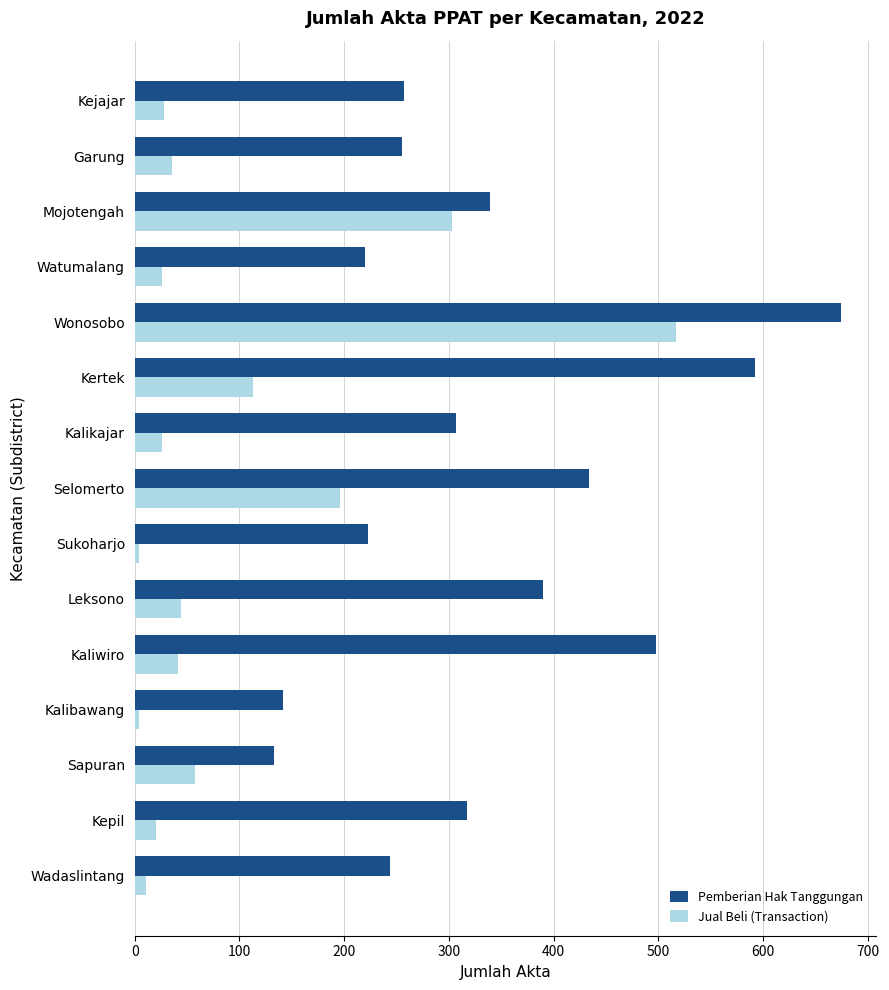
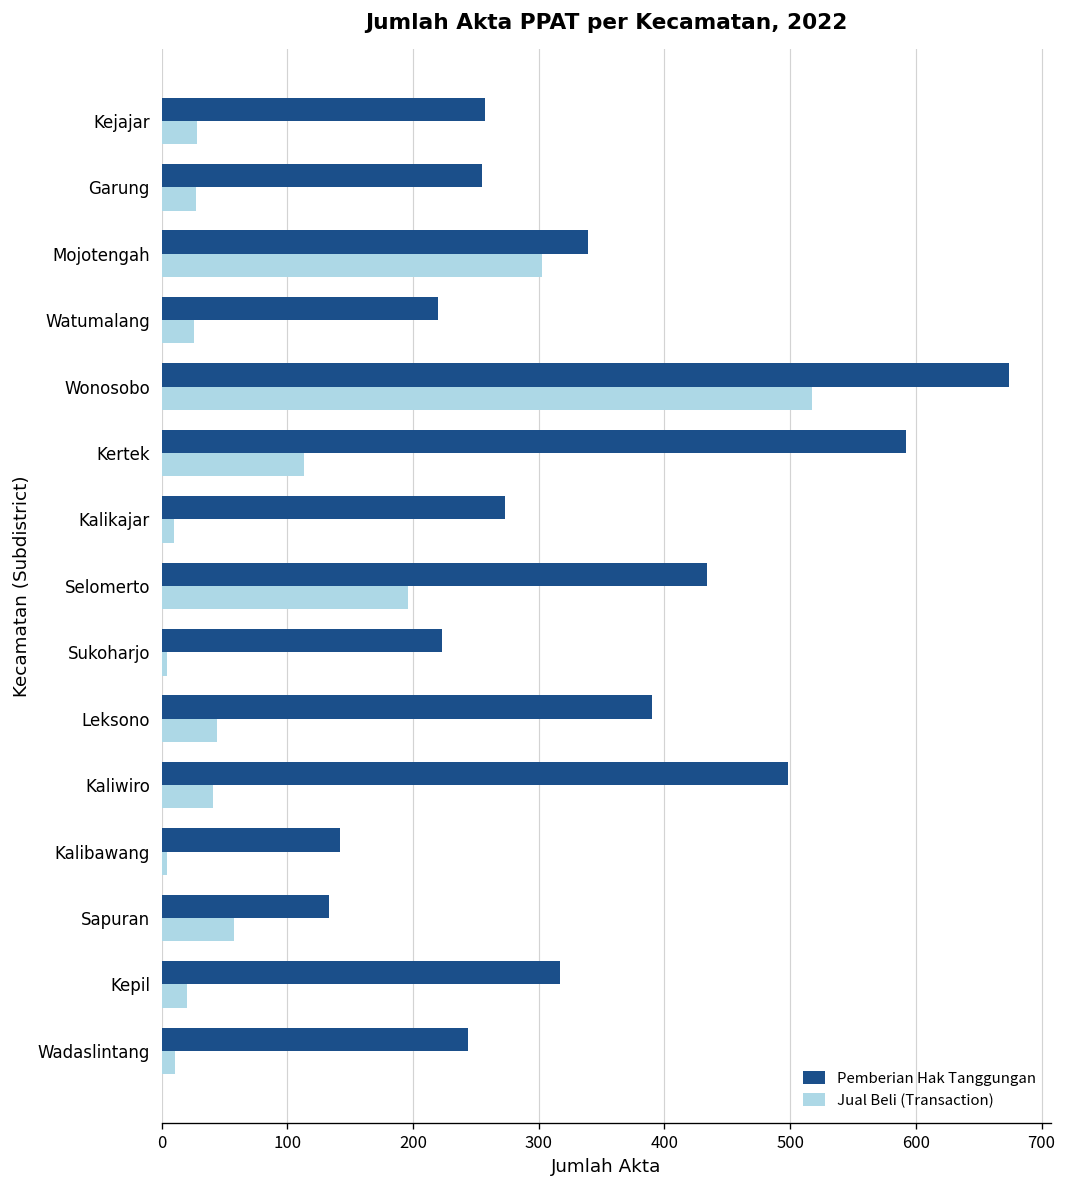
Jual Beli (Transaction), Garung: 36 -> 27
Pemberian Hak Tanggungan, Kalikajar: 307 -> 273
Jual Beli (Transaction), Kalikajar: 26 -> 10
